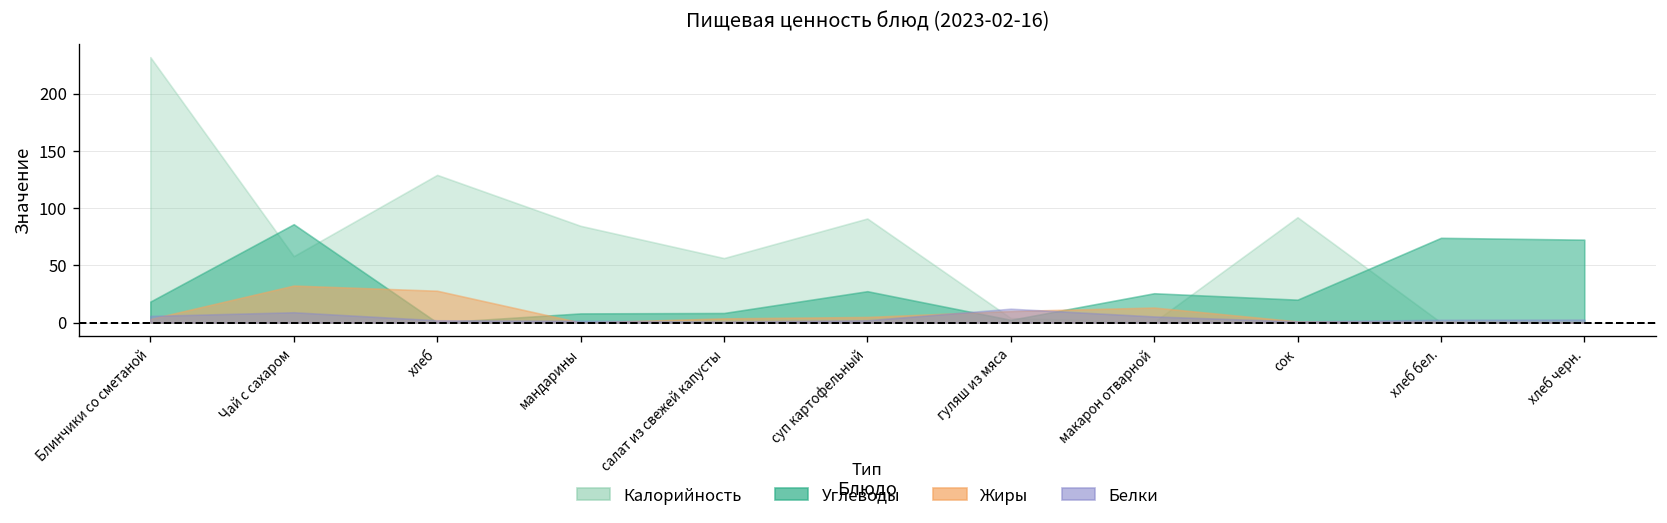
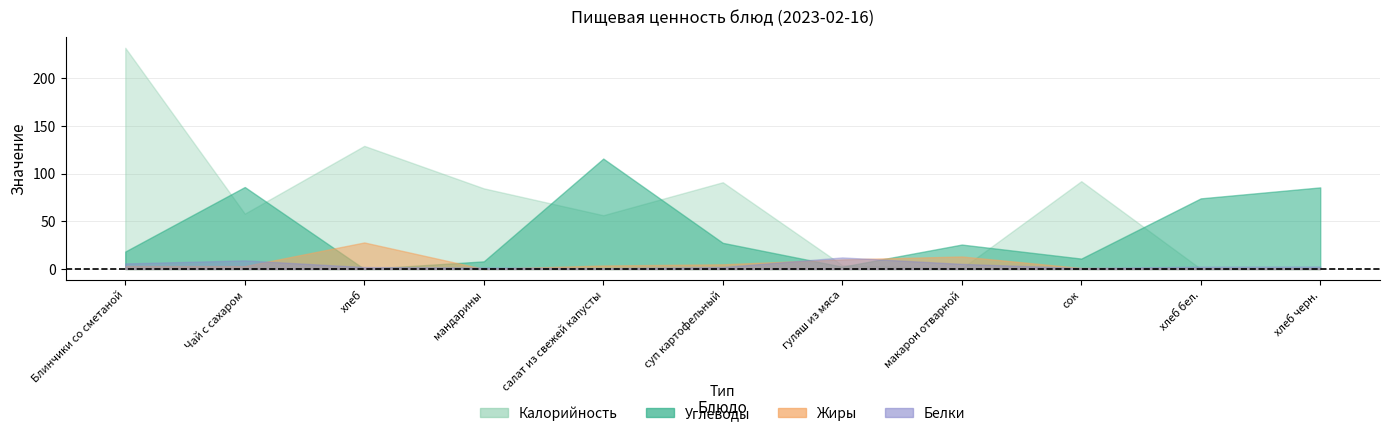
Жиры, Чай с сахаром: 30 -> 0
Углеводы, салат из свежей капусты: 10 -> 120
Углеводы, сок: 20 -> 10
Углеводы, хлеб черн.: 70 -> 90
